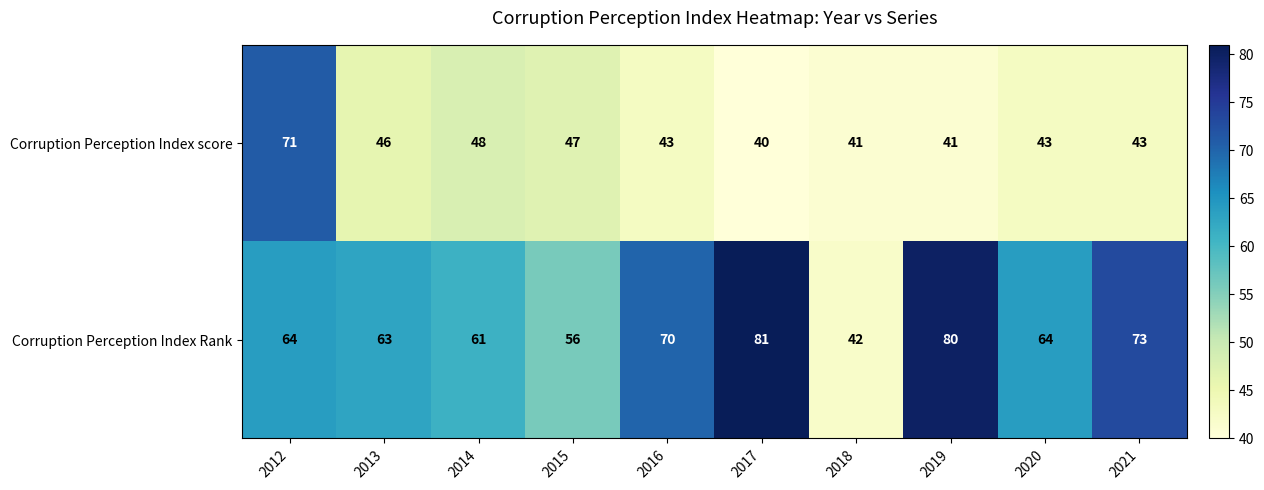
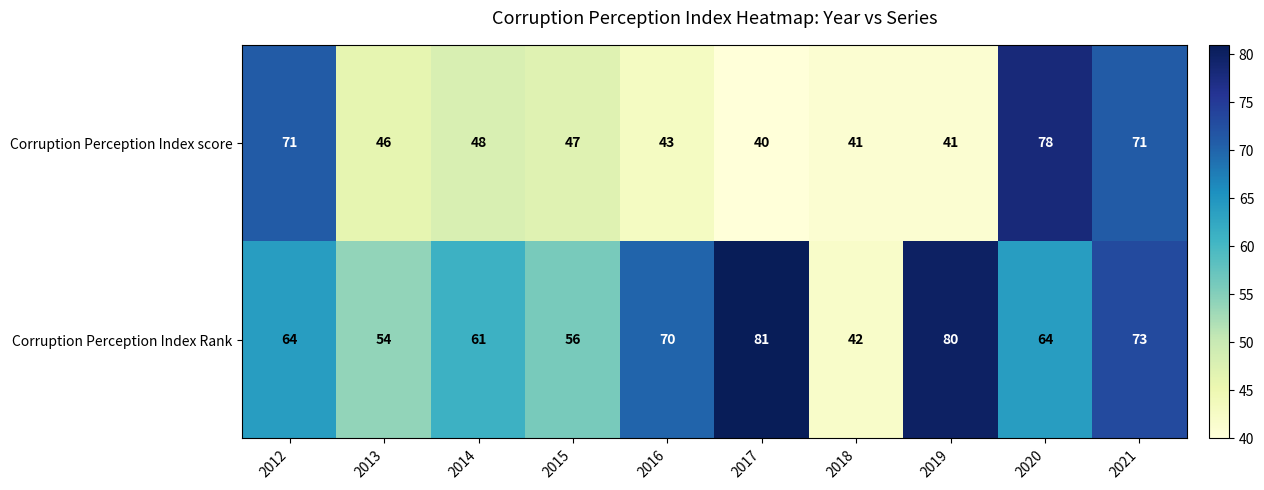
Corruption Perception Index score, 2020: 43 -> 78
Corruption Perception Index score, 2021: 43 -> 71
Corruption Perception Index Rank, 2013: 63 -> 54
